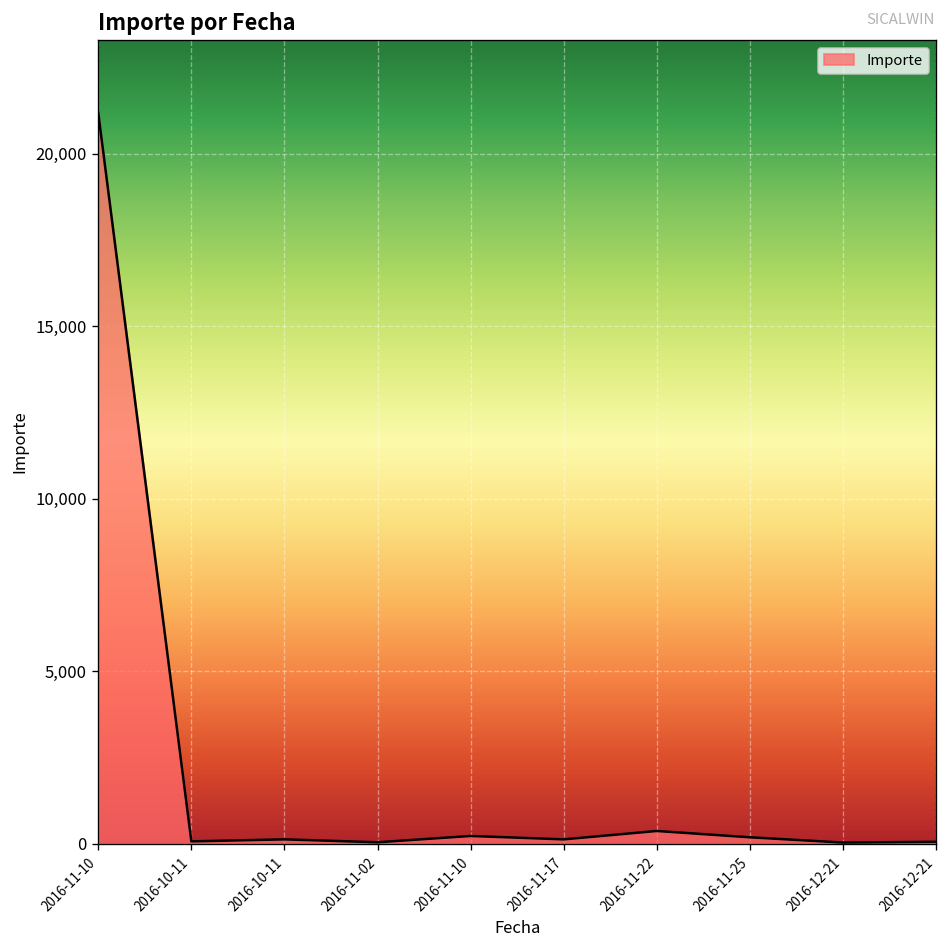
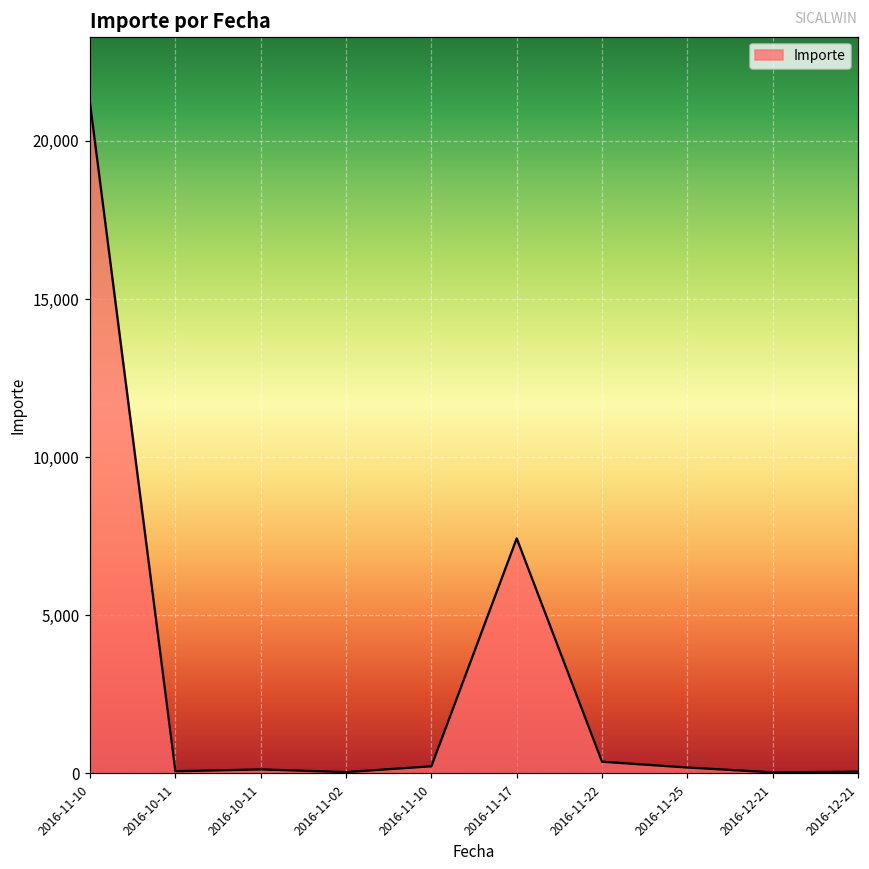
2016-11-17: 100 -> 7,400
